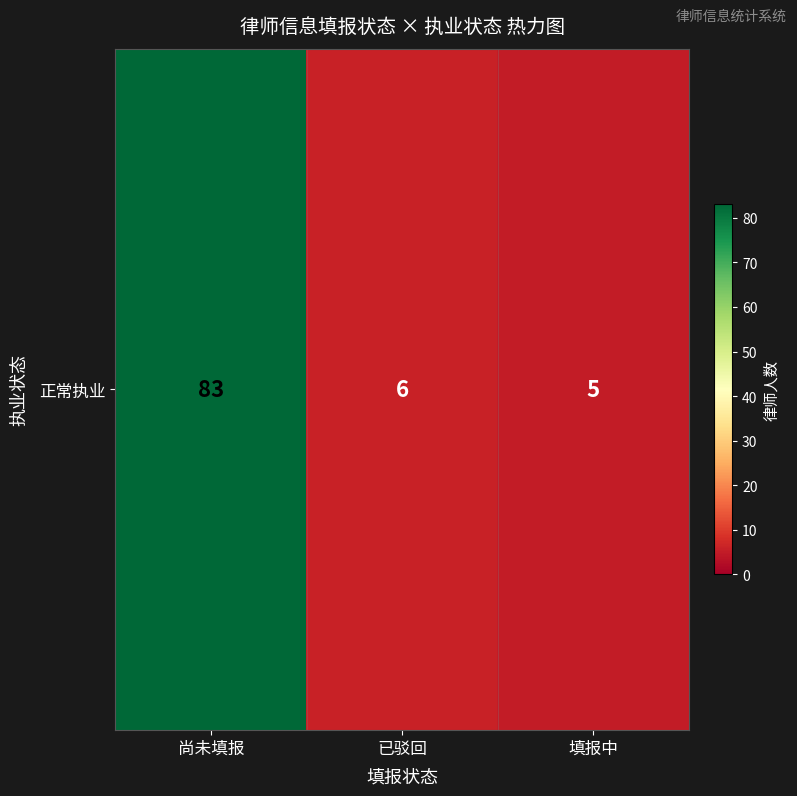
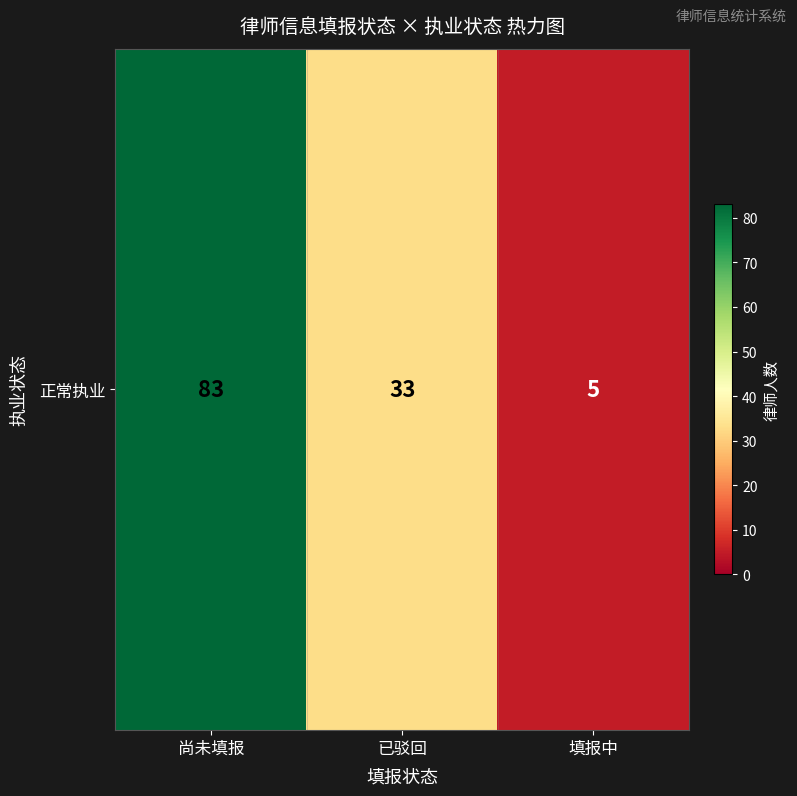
正常执业, 已驳回: 6 -> 33
